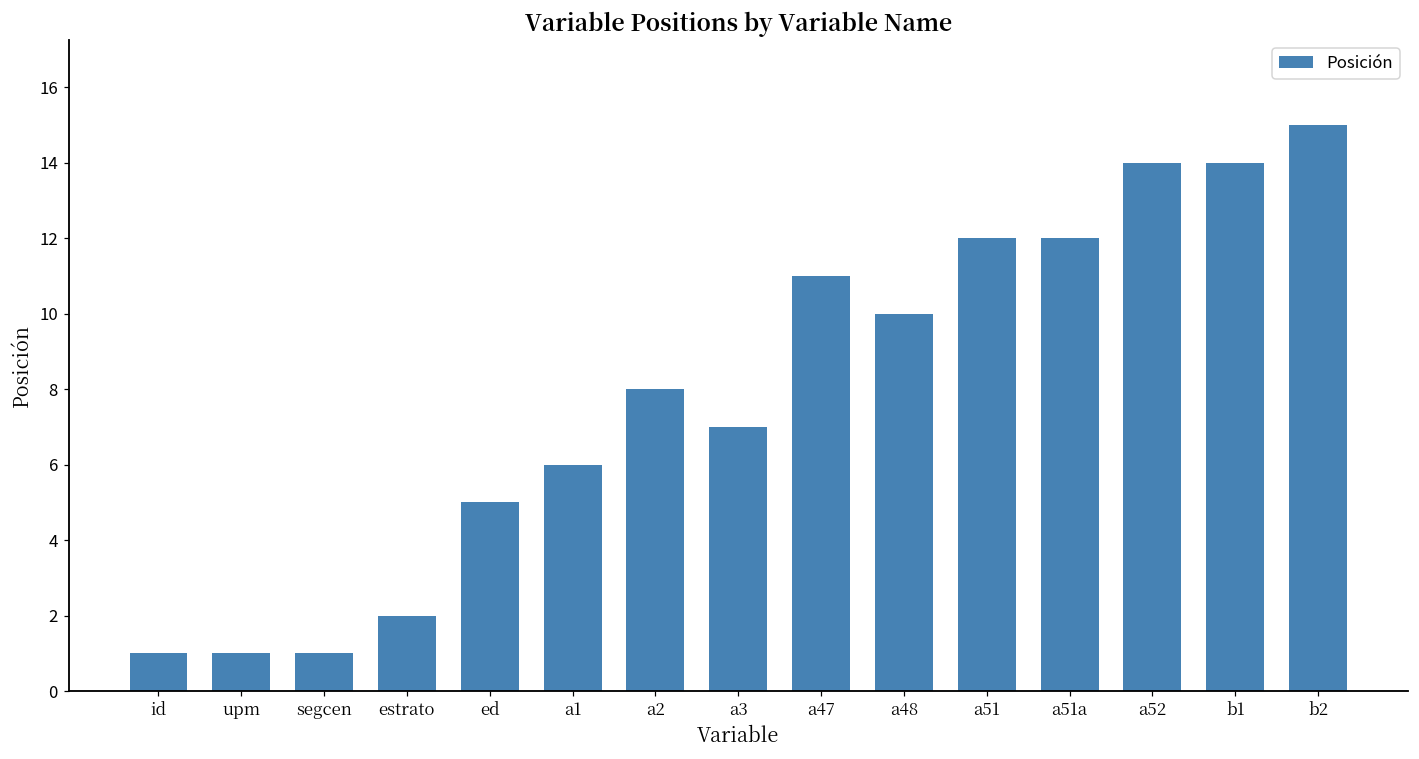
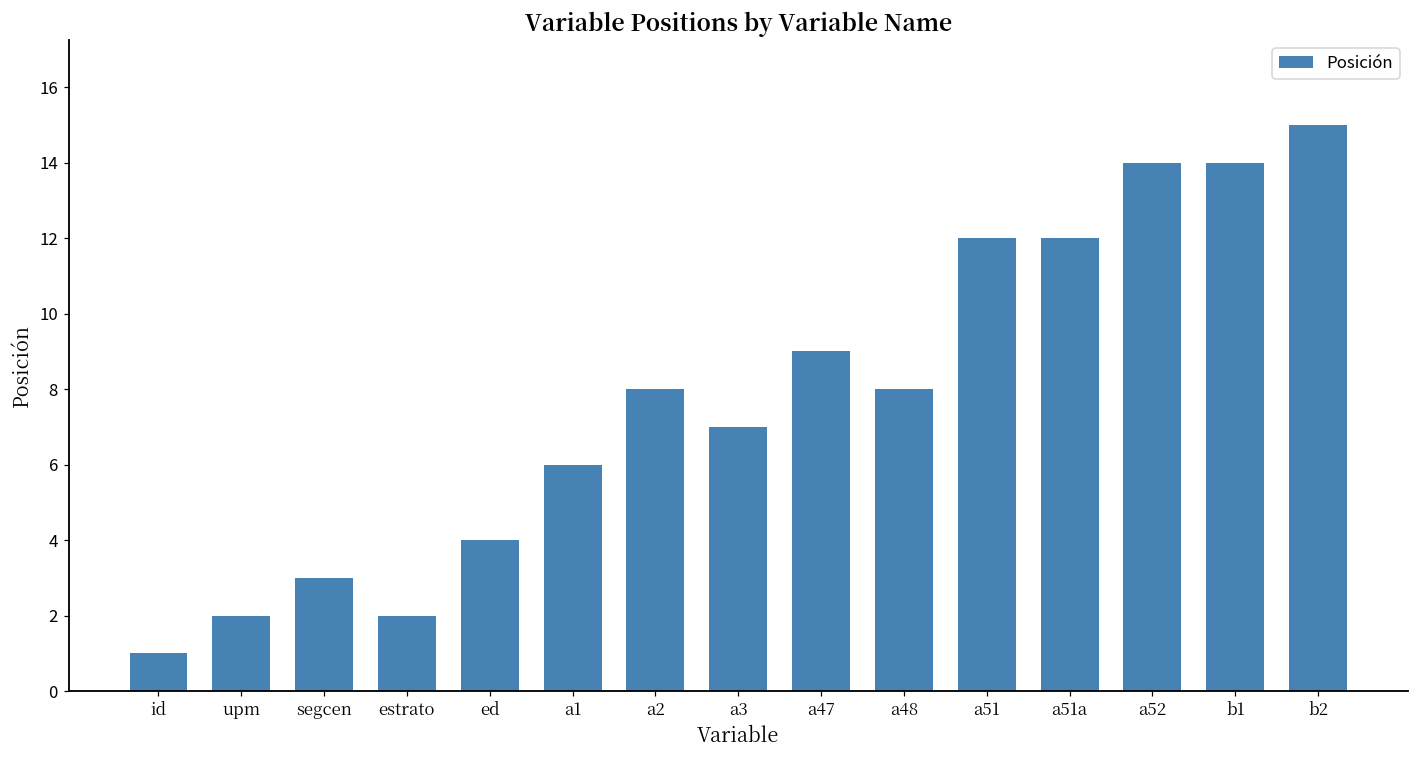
upm: 1 -> 2
segcen: 1 -> 3
ed: 5 -> 4
a47: 11 -> 9
a48: 10 -> 8
